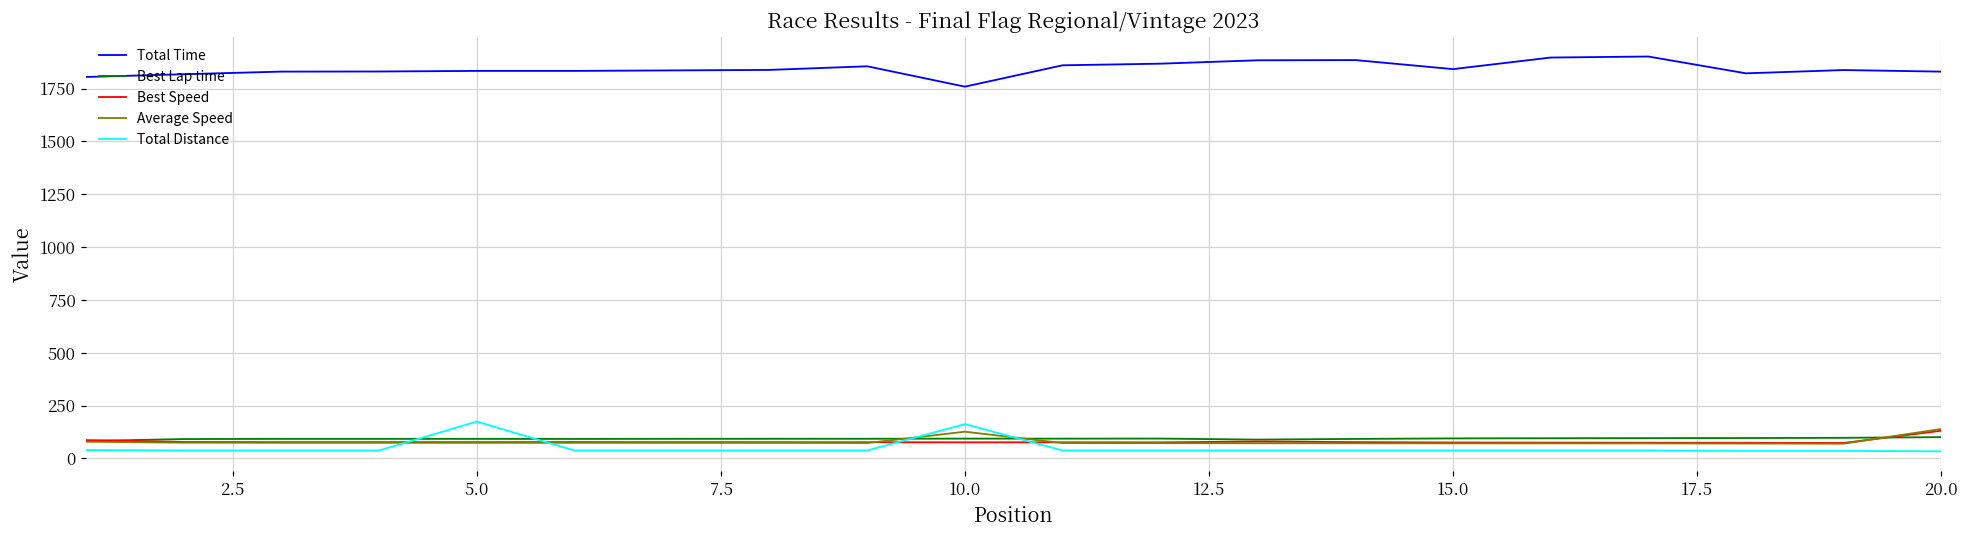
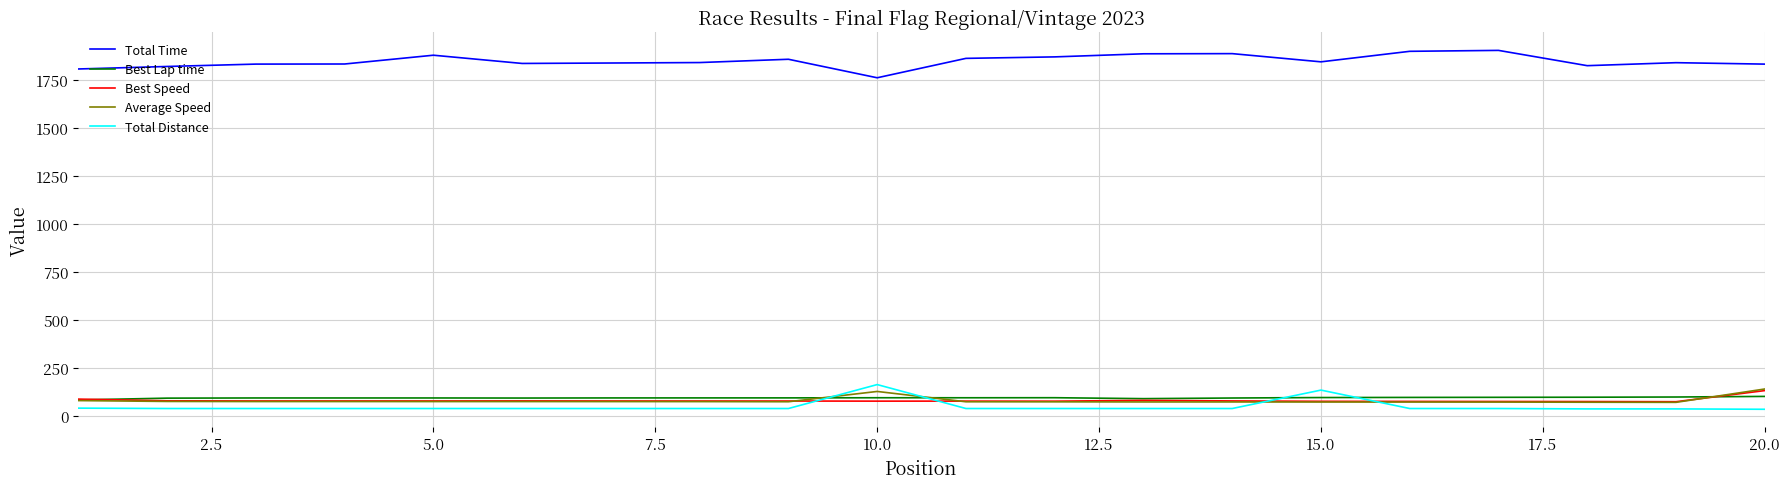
Total Time, 5.0: 1830 -> 1880
Total Distance, 5.0: 170 -> 40
Total Distance, 15.0: 40 -> 130
